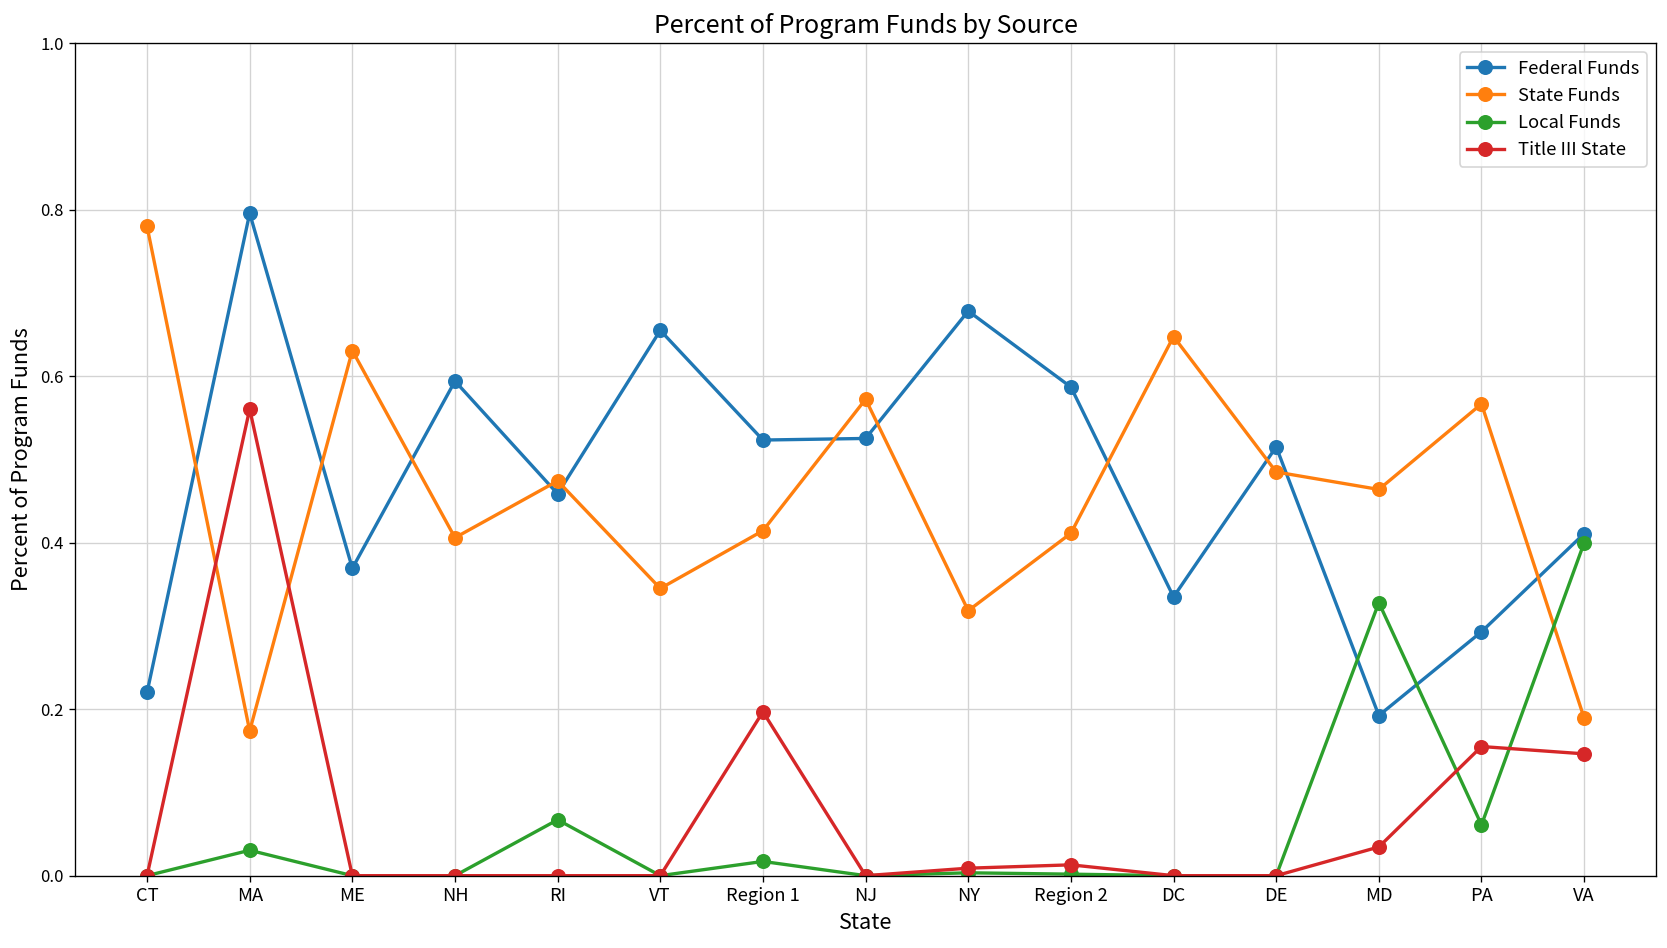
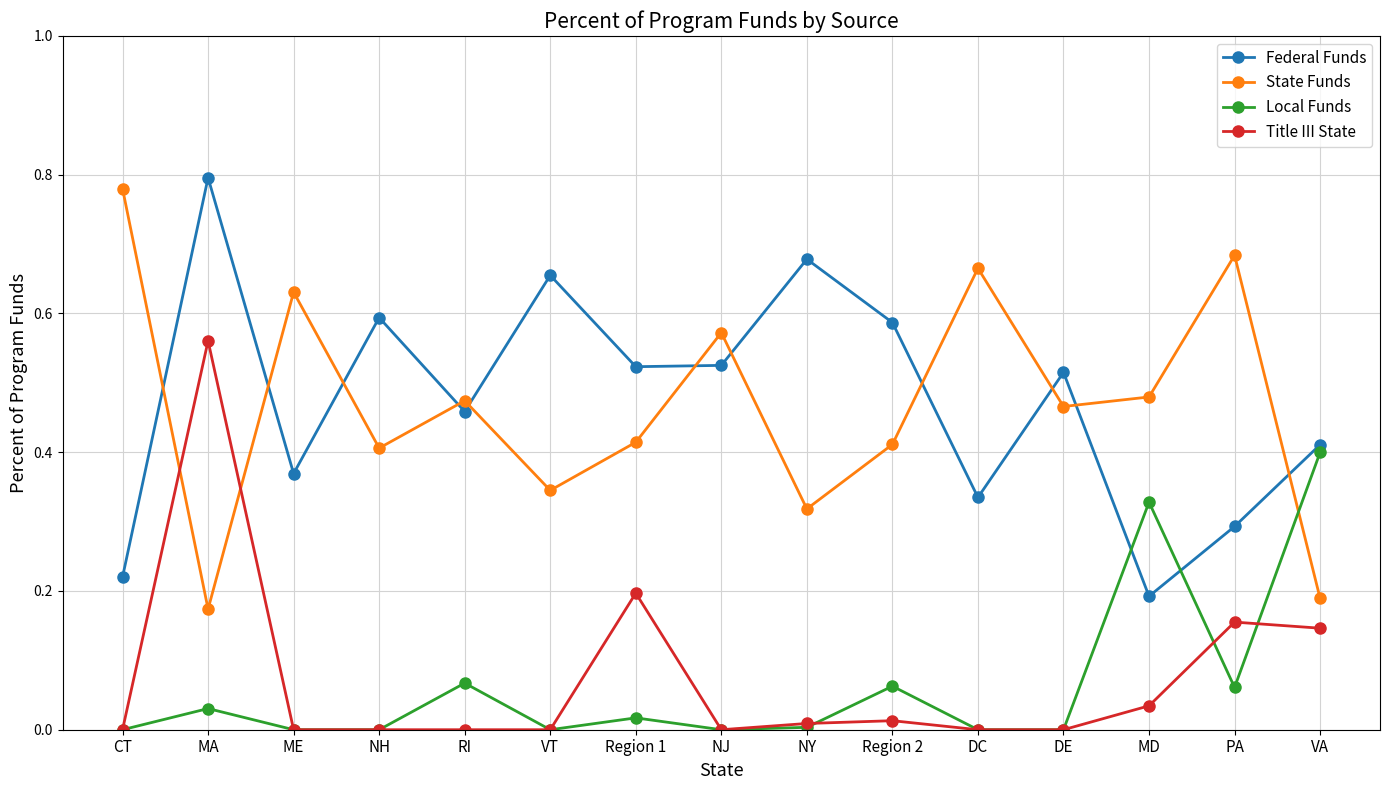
Local Funds, Region 2: 0.00 -> 0.06
State Funds, DC: 0.65 -> 0.67
State Funds, DE: 0.48 -> 0.47
State Funds, MD: 0.46 -> 0.48
State Funds, PA: 0.57 -> 0.68
